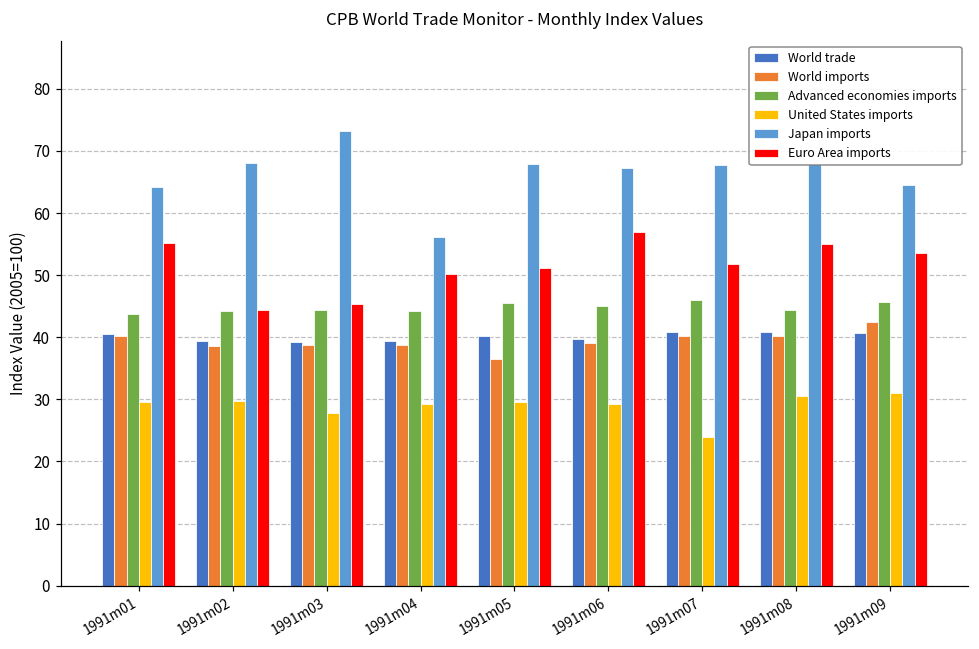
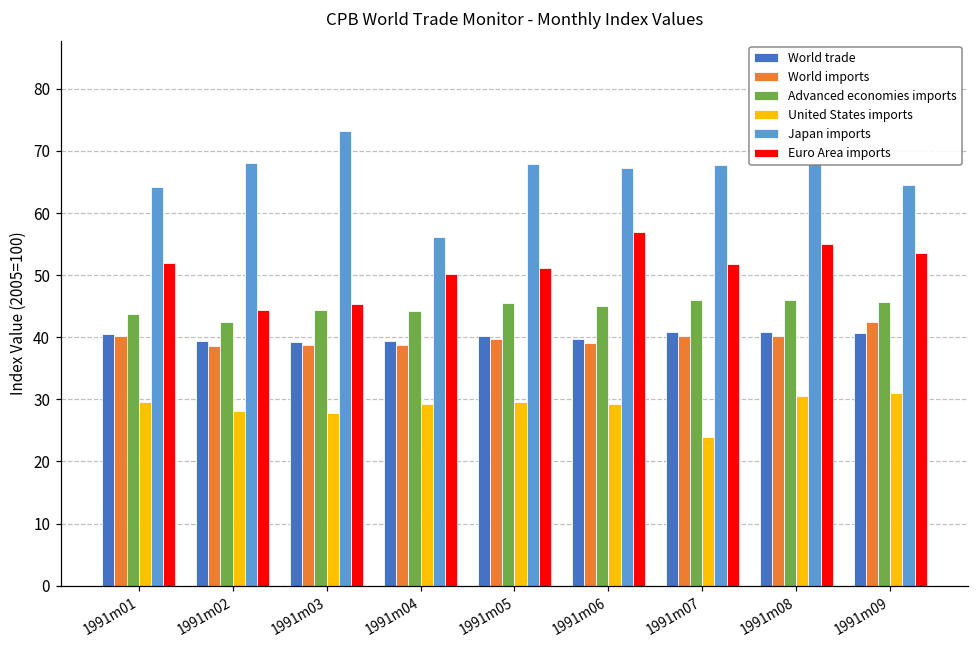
Euro Area imports, 1991m01: 55 -> 52
Advanced economies imports, 1991m02: 44 -> 43
United States imports, 1991m02: 30 -> 28
World imports, 1991m05: 37 -> 40
Advanced economies imports, 1991m08: 44 -> 46
